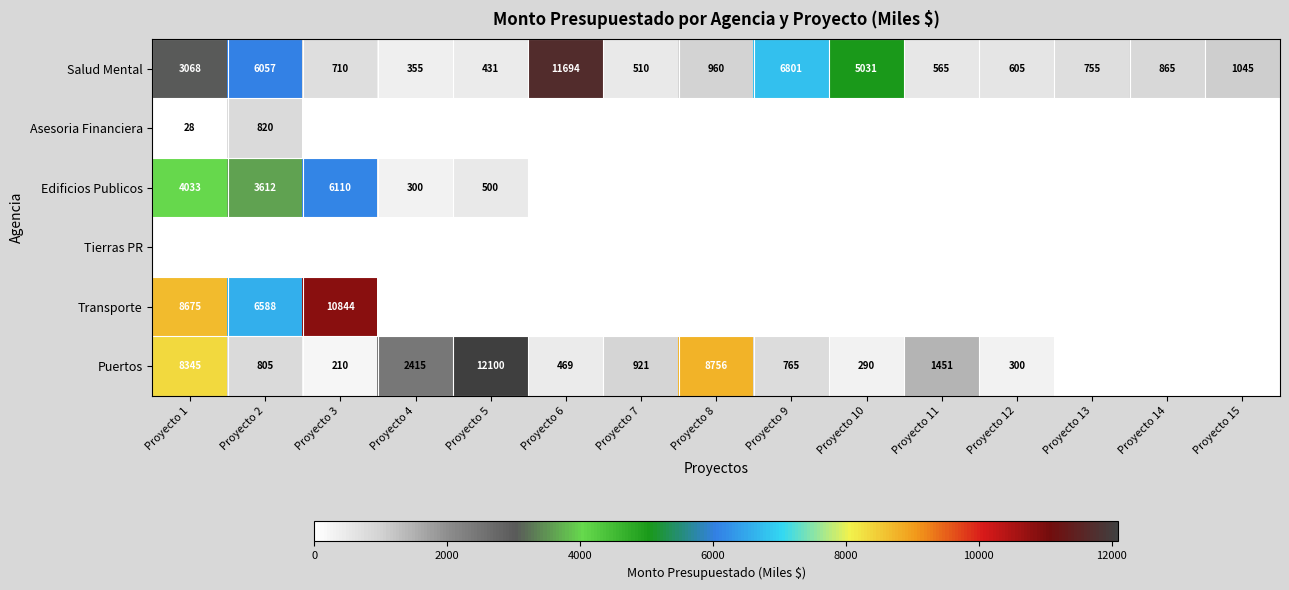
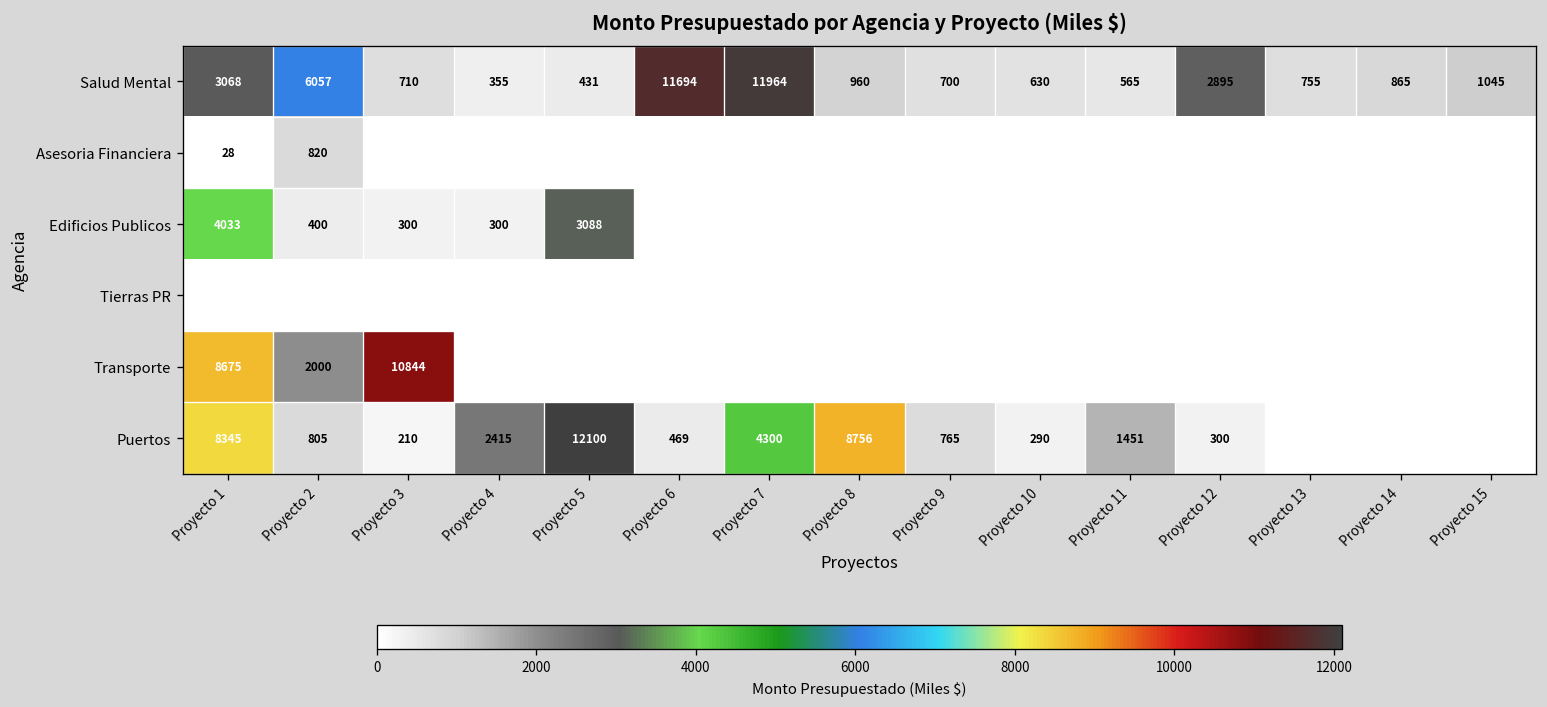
Salud Mental, Proyecto 7: 510 -> 11964
Salud Mental, Proyecto 9: 6801 -> 700
Salud Mental, Proyecto 10: 5031 -> 630
Salud Mental, Proyecto 12: 605 -> 2895
Edificios Publicos, Proyecto 2: 3612 -> 400
Edificios Publicos, Proyecto 3: 6110 -> 300
Edificios Publicos, Proyecto 5: 500 -> 3088
Transporte, Proyecto 2: 6588 -> 2000
Puertos, Proyecto 7: 921 -> 4300
